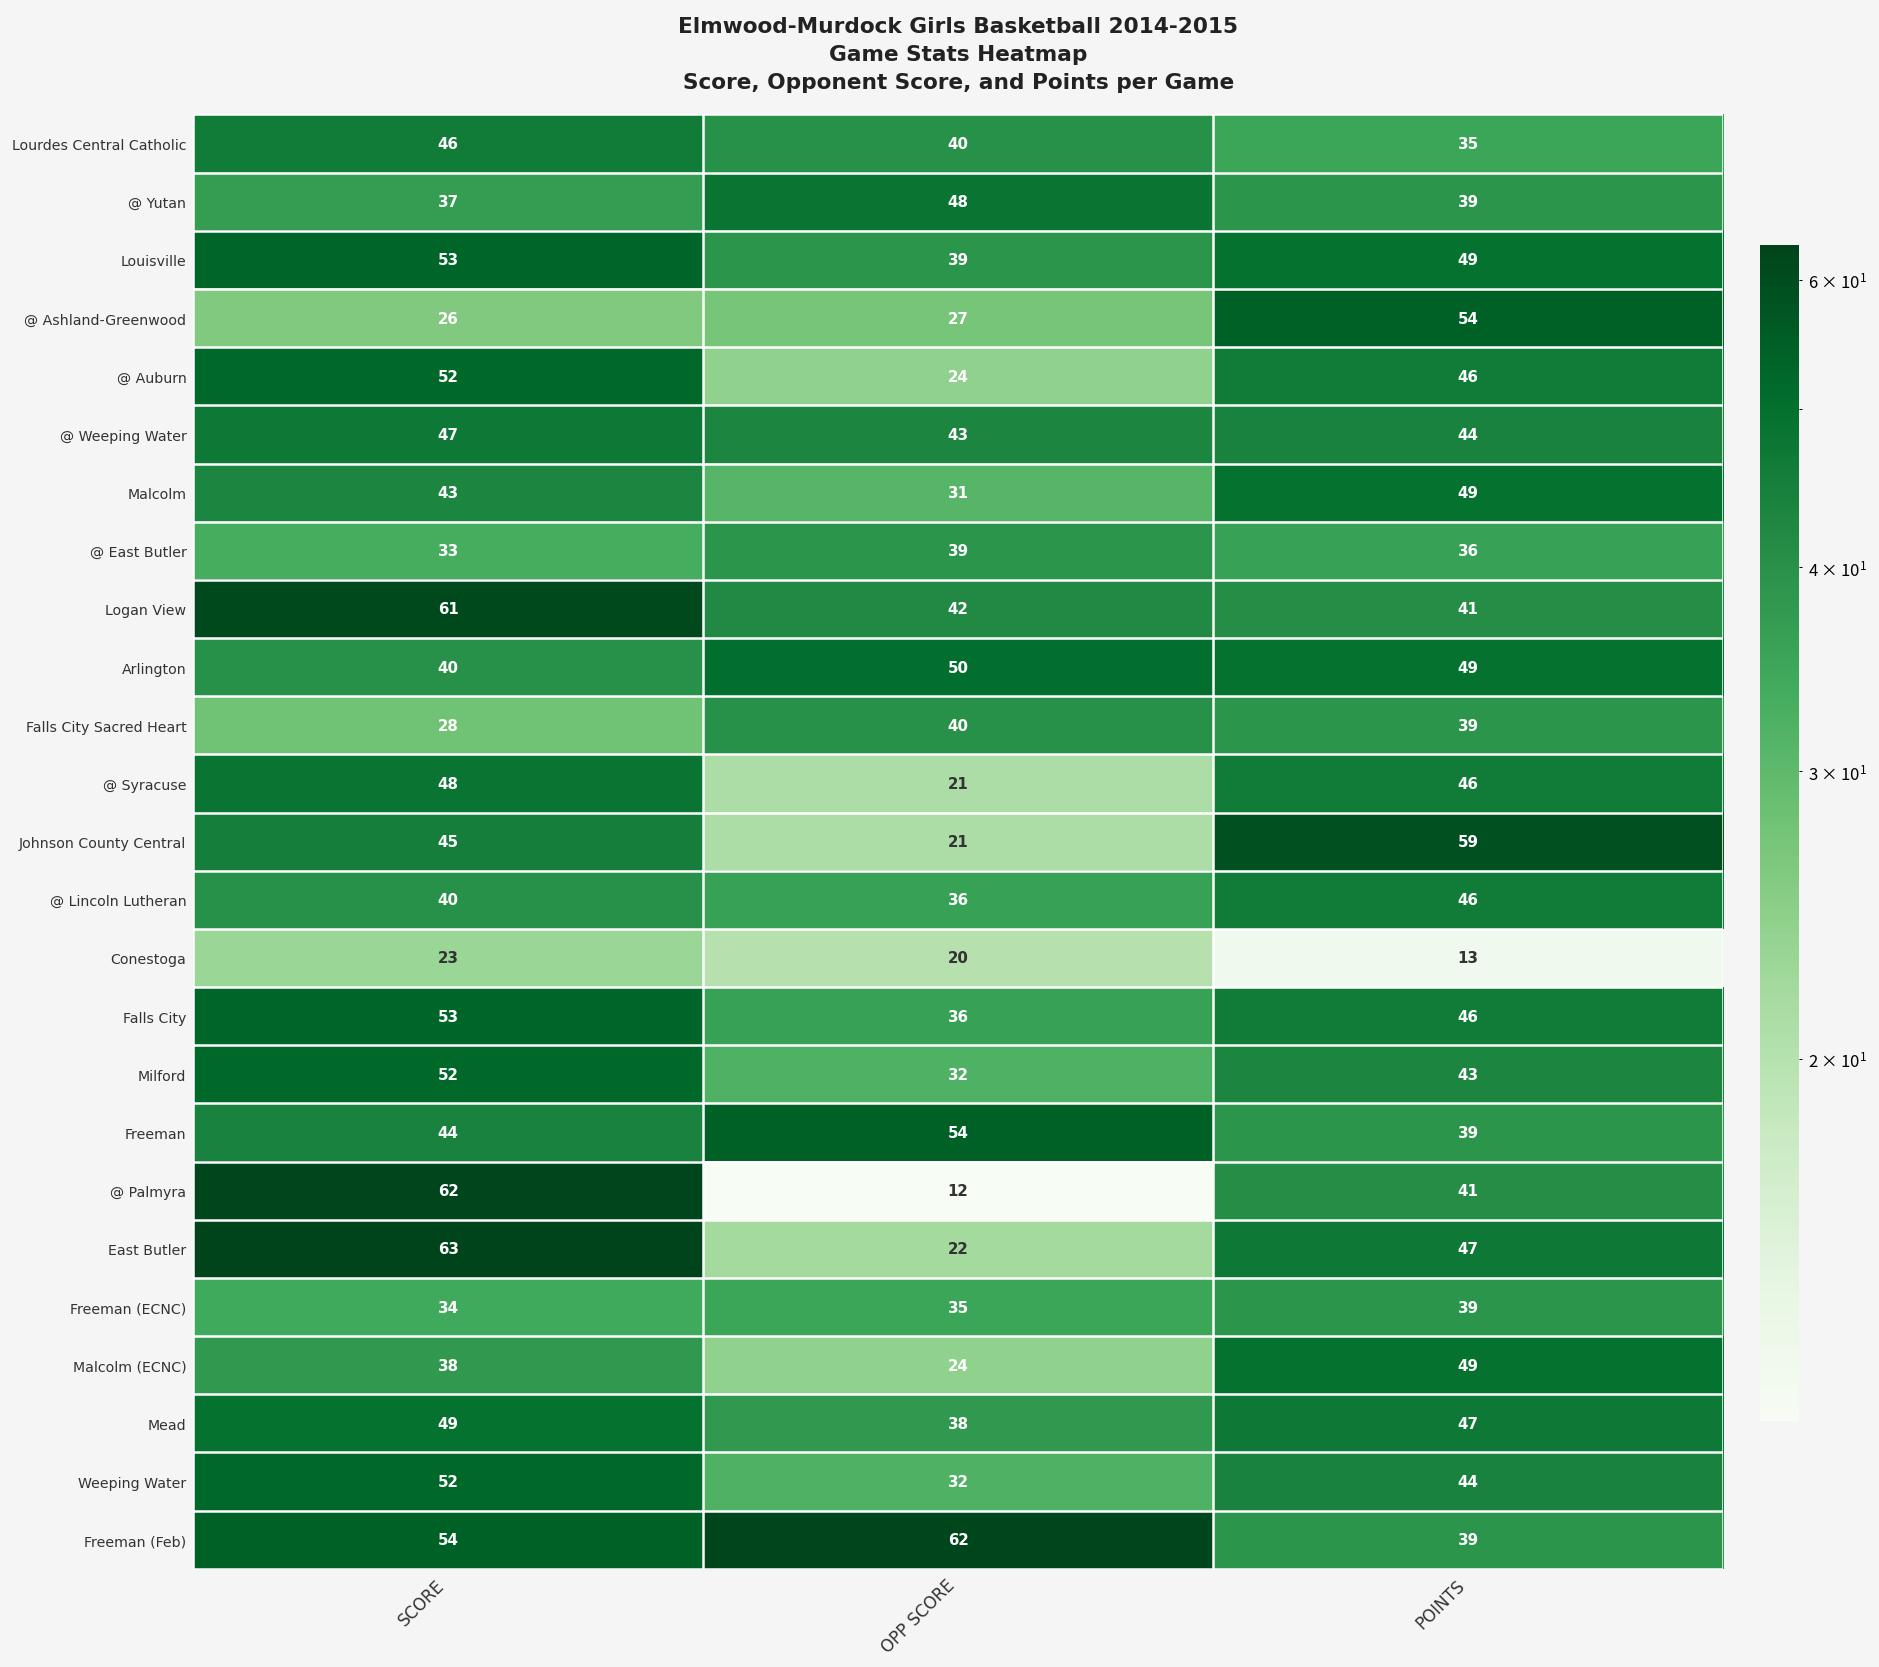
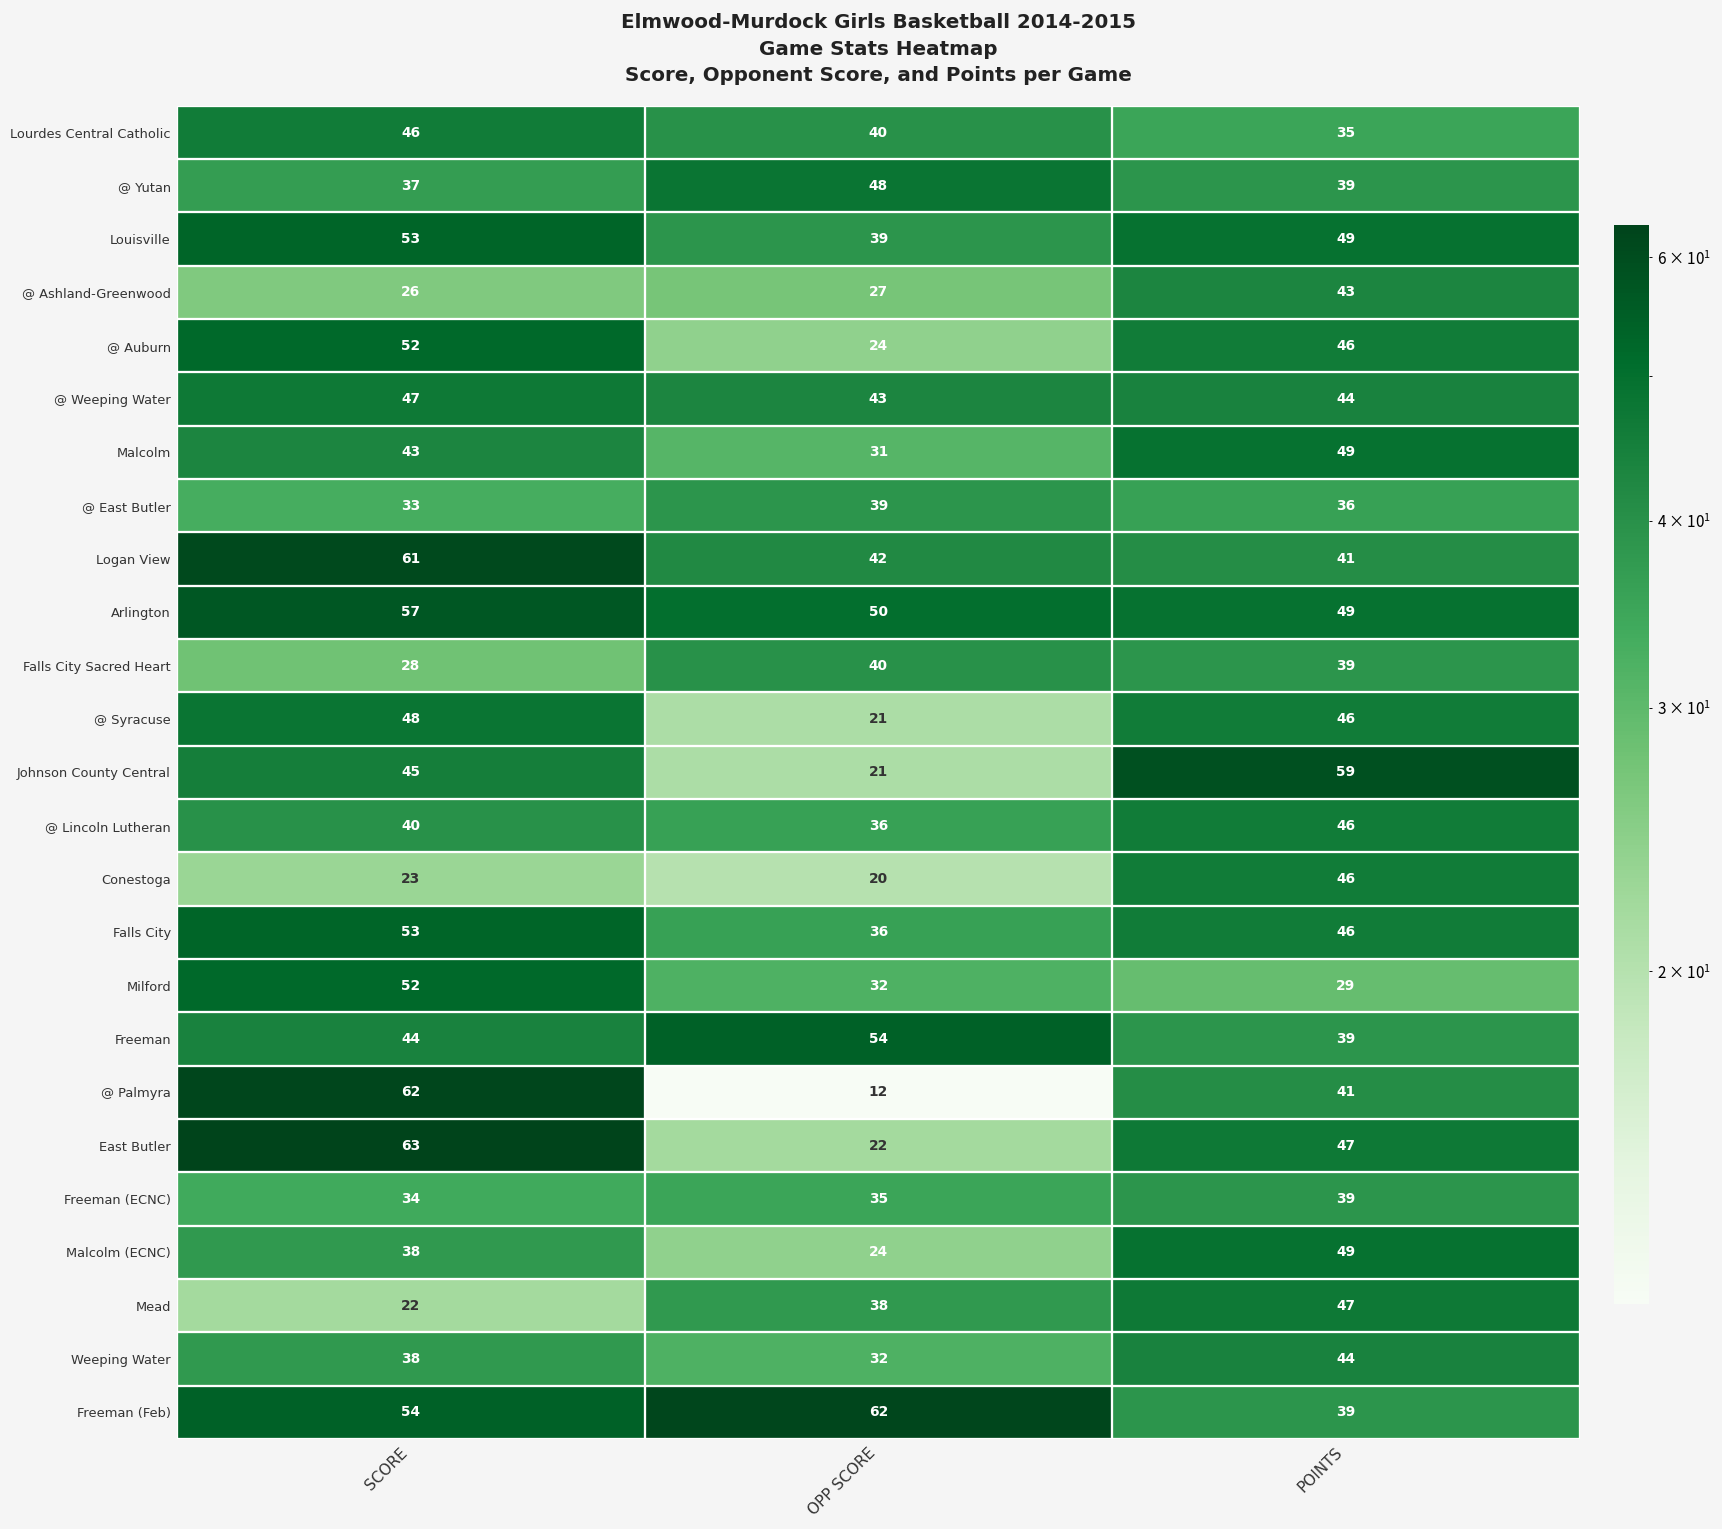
@ Ashland-Greenwood, POINTS: 54 -> 43
Arlington, SCORE: 40 -> 57
Conestoga, POINTS: 13 -> 46
Milford, POINTS: 43 -> 29
Mead, SCORE: 49 -> 22
Weeping Water, SCORE: 52 -> 38
